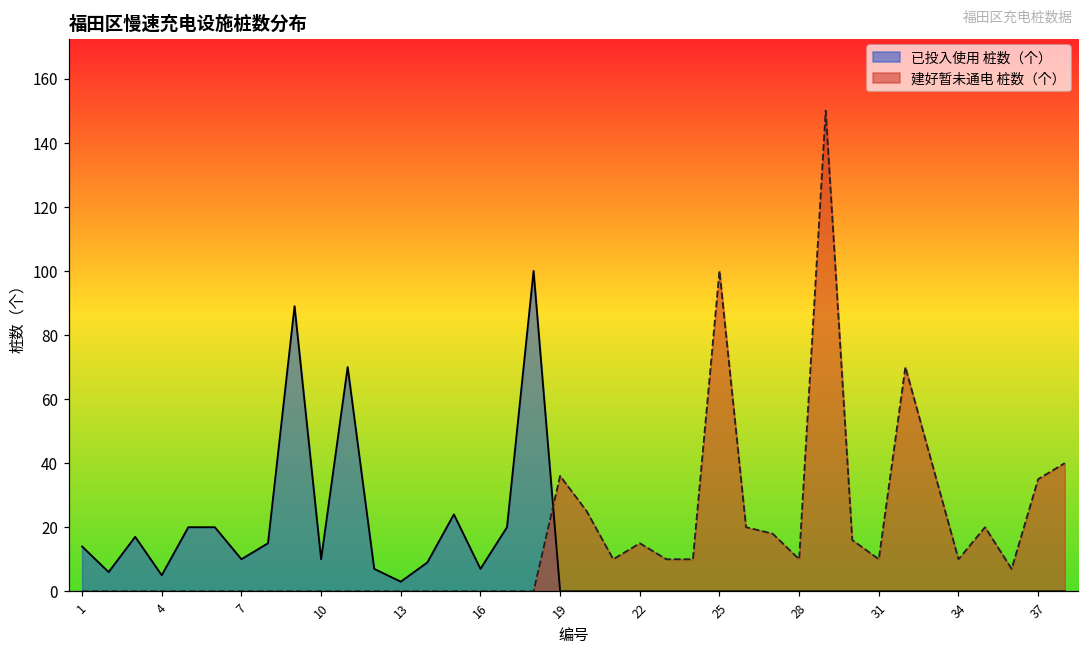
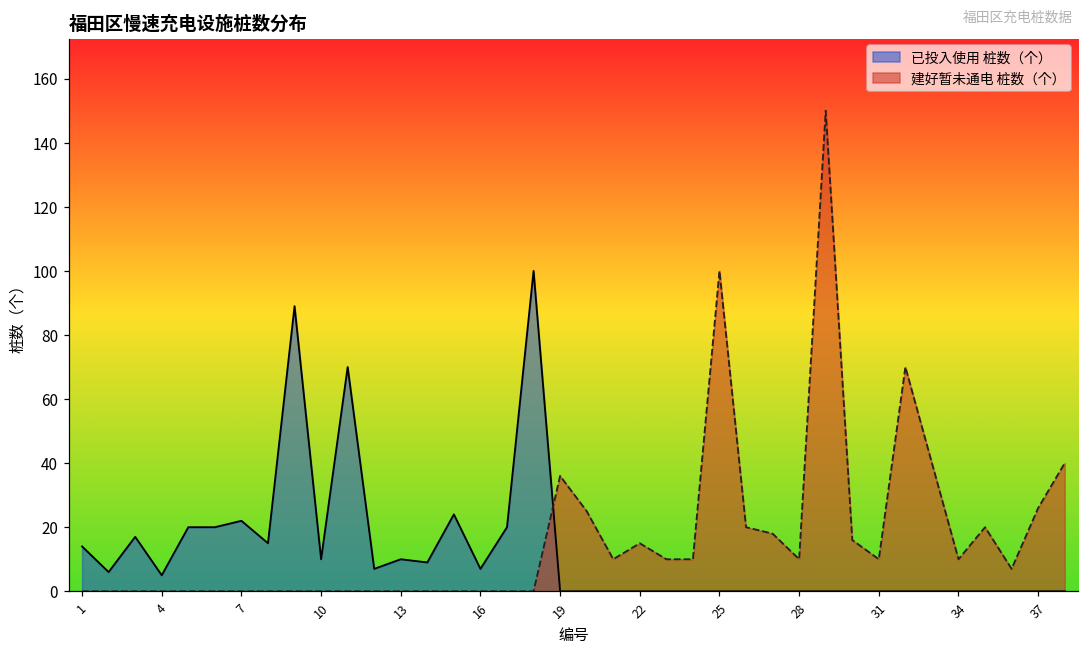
已投入使用 桩数（个）, 7: 10 -> 22
已投入使用 桩数（个）, 13: 3 -> 10
建好暂未通电 桩数（个）, 37: 35 -> 26
